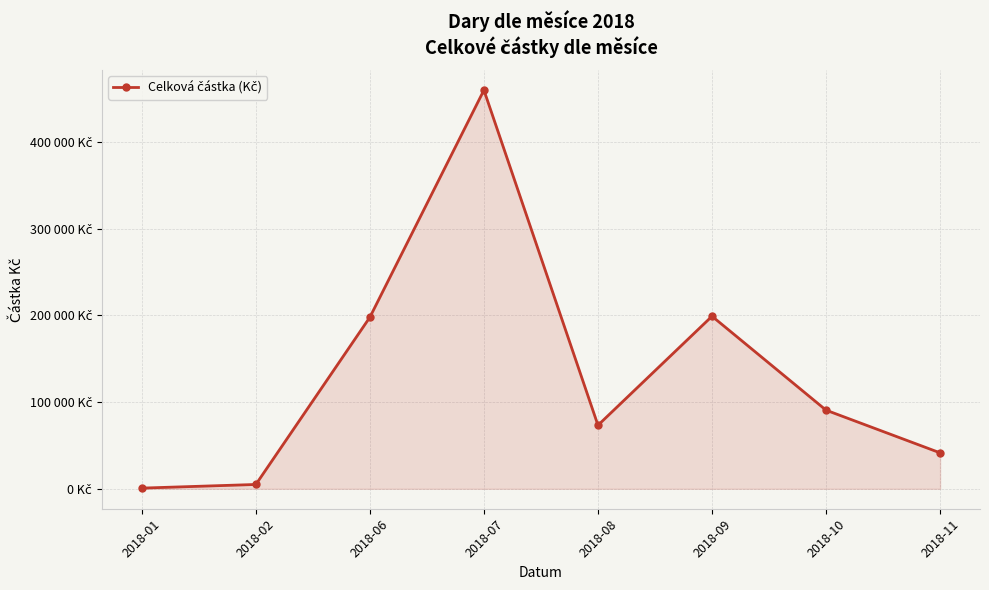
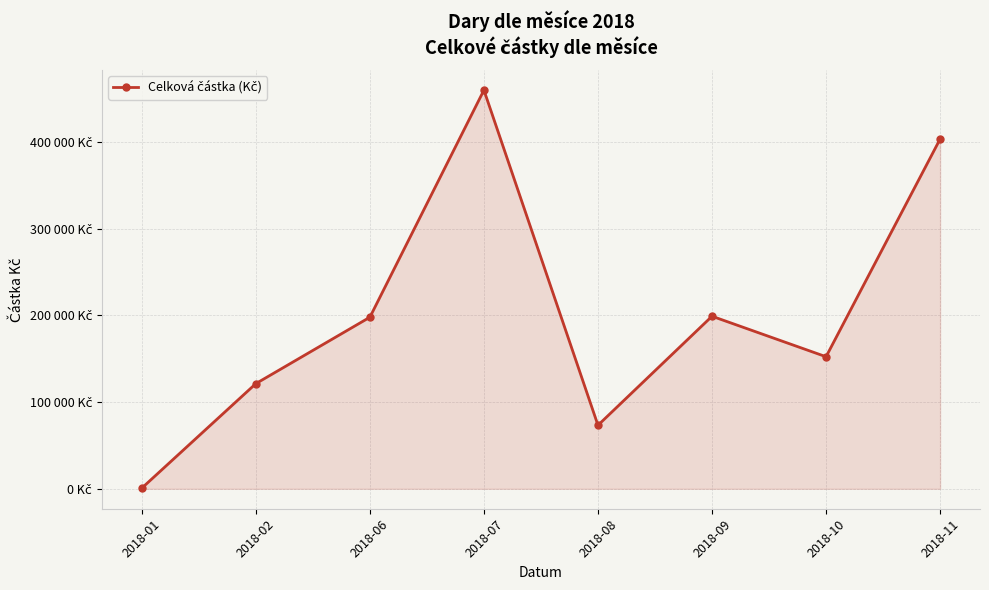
2018-02: 10000 Kč -> 120000 Kč
2018-10: 90000 Kč -> 150000 Kč
2018-11: 40000 Kč -> 400000 Kč
